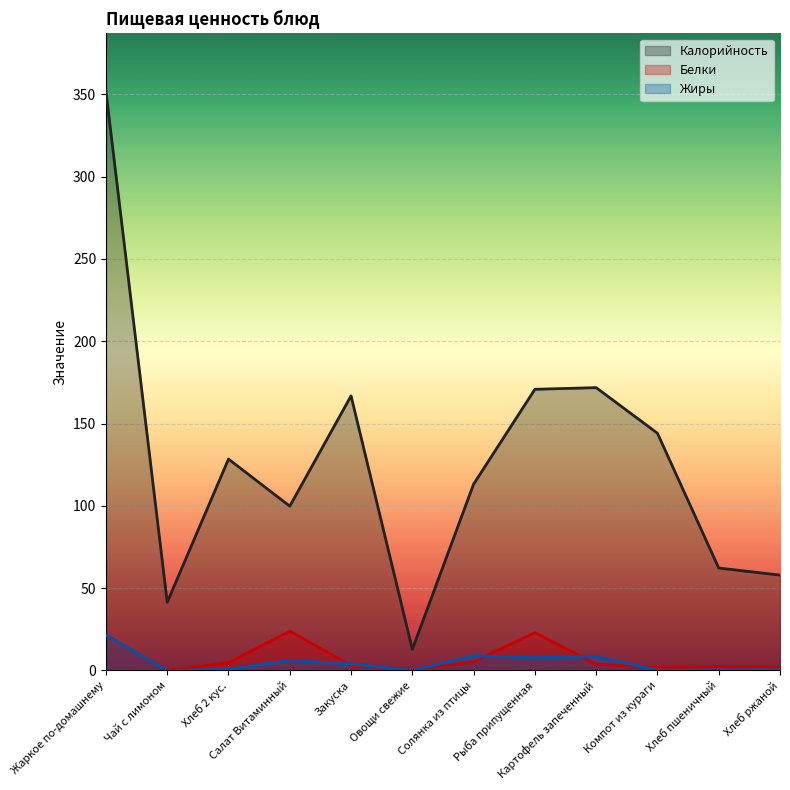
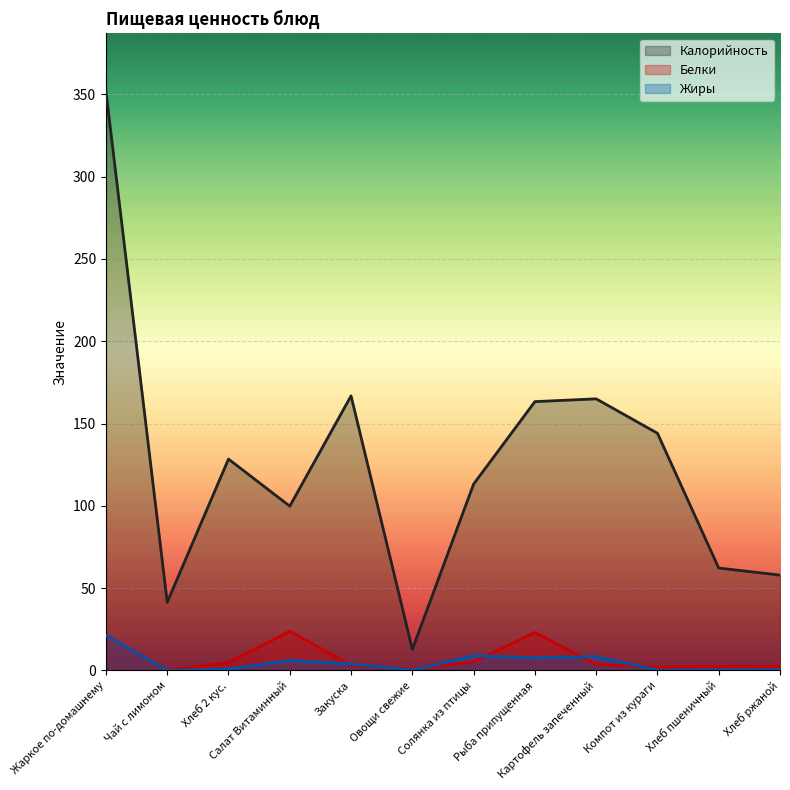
Калорийность, Рыба припущенная: 171 -> 163
Калорийность, Картофель запеченный: 172 -> 165
